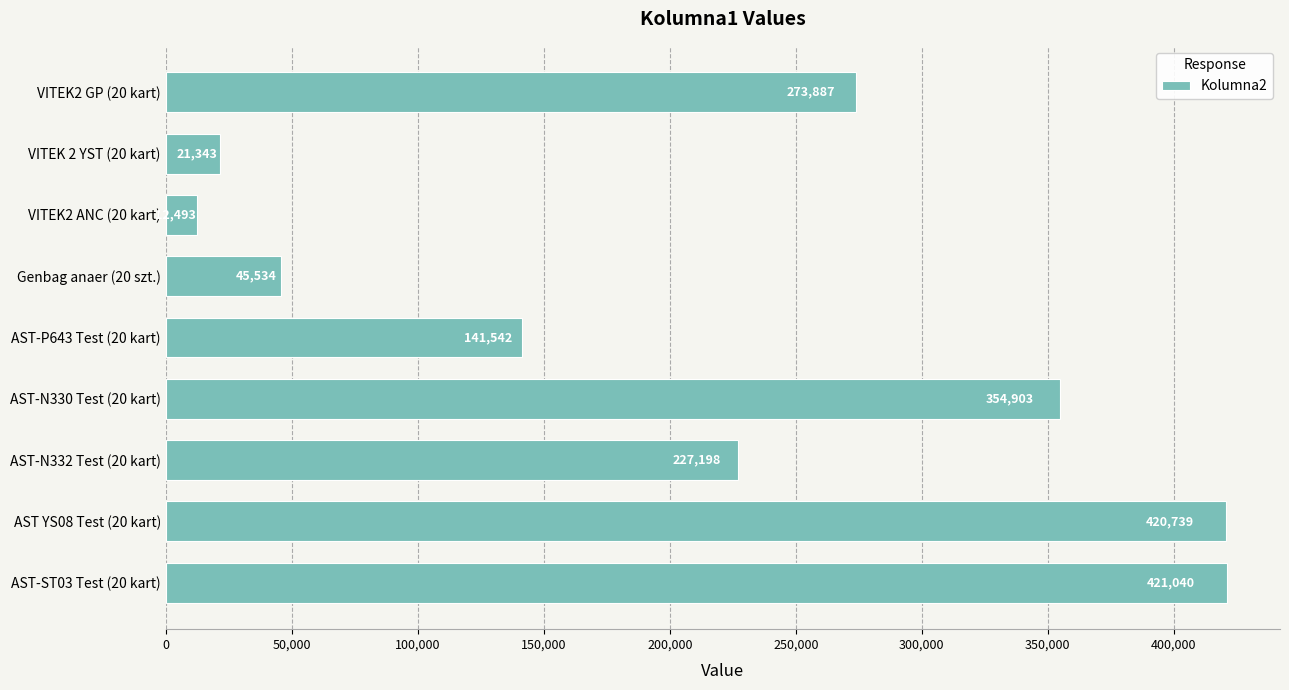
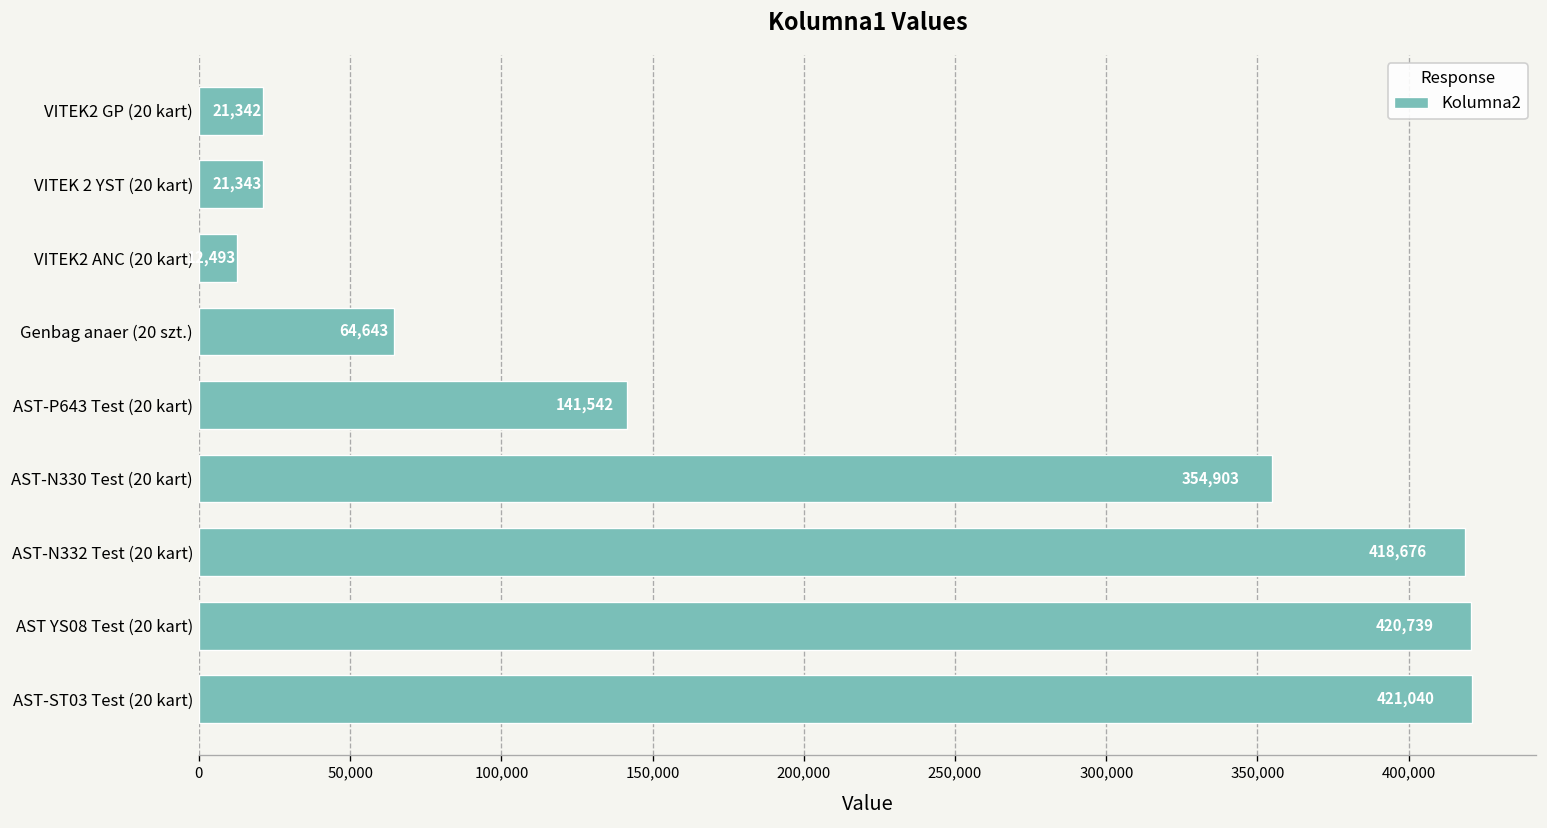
VITEK2 GP (20 kart): 273,887 -> 21,342
Genbag anaer (20 szt.): 45,534 -> 64,643
AST-N332 Test (20 kart): 227,198 -> 418,676
